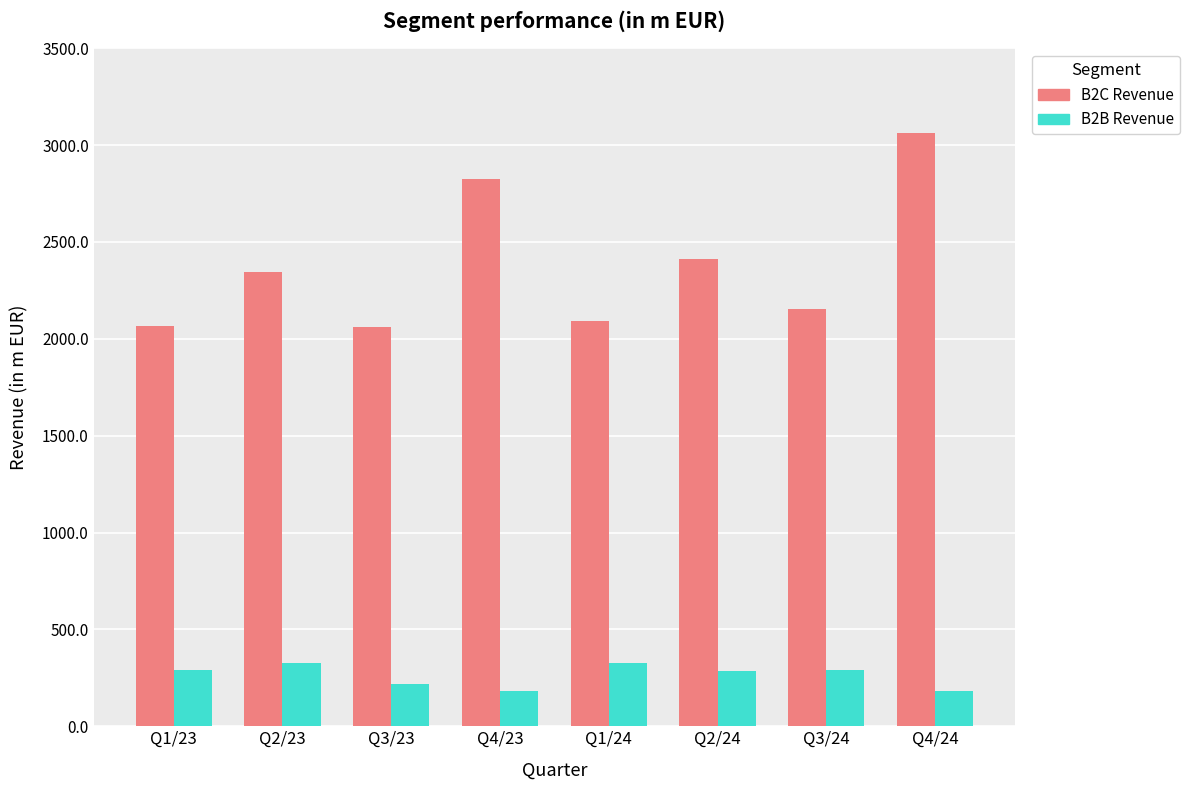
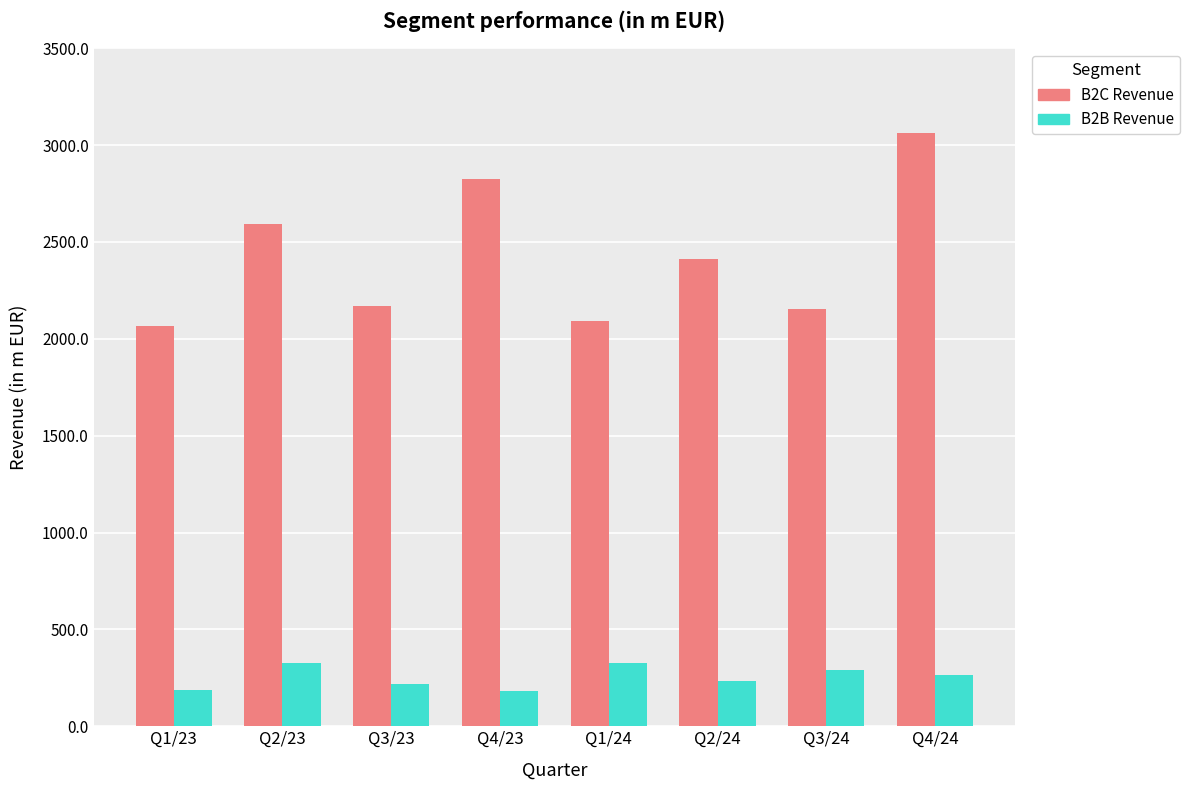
B2B Revenue, Q1/23: 290 -> 190
B2C Revenue, Q2/23: 2350 -> 2590
B2C Revenue, Q3/23: 2060 -> 2170
B2B Revenue, Q2/24: 290 -> 230
B2B Revenue, Q4/24: 180 -> 260
